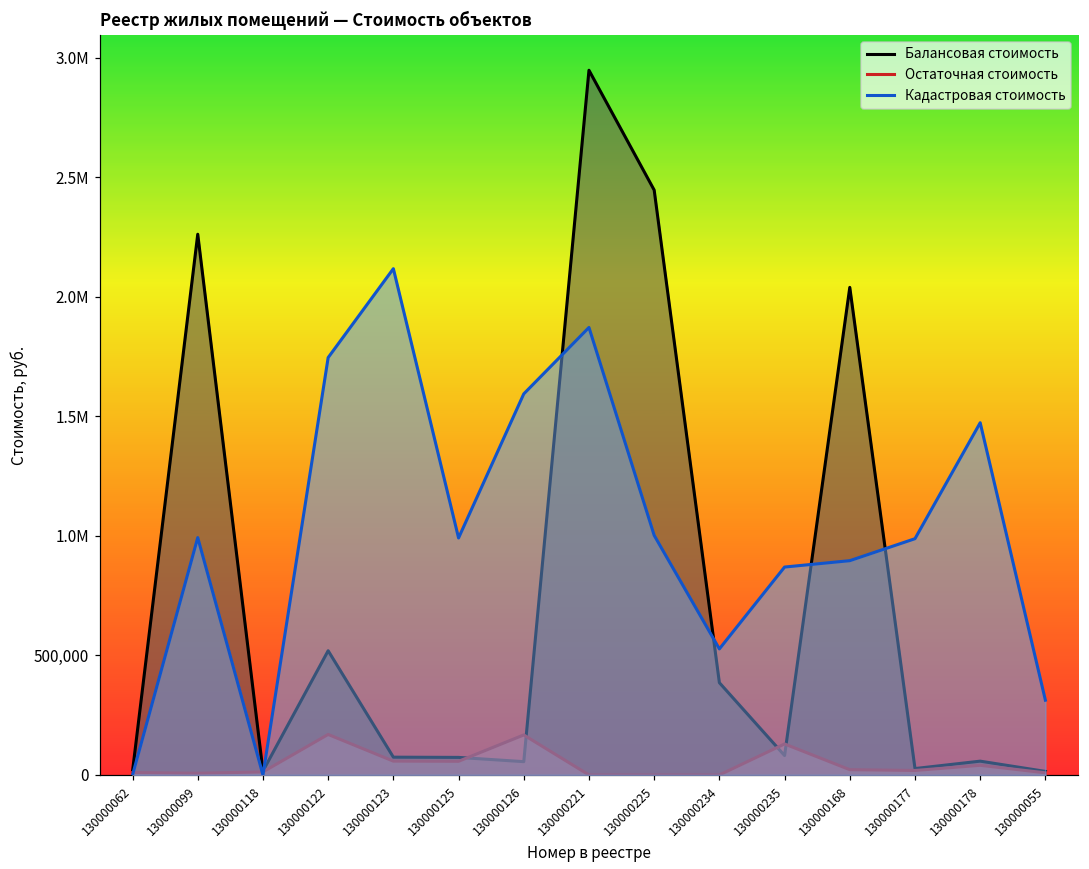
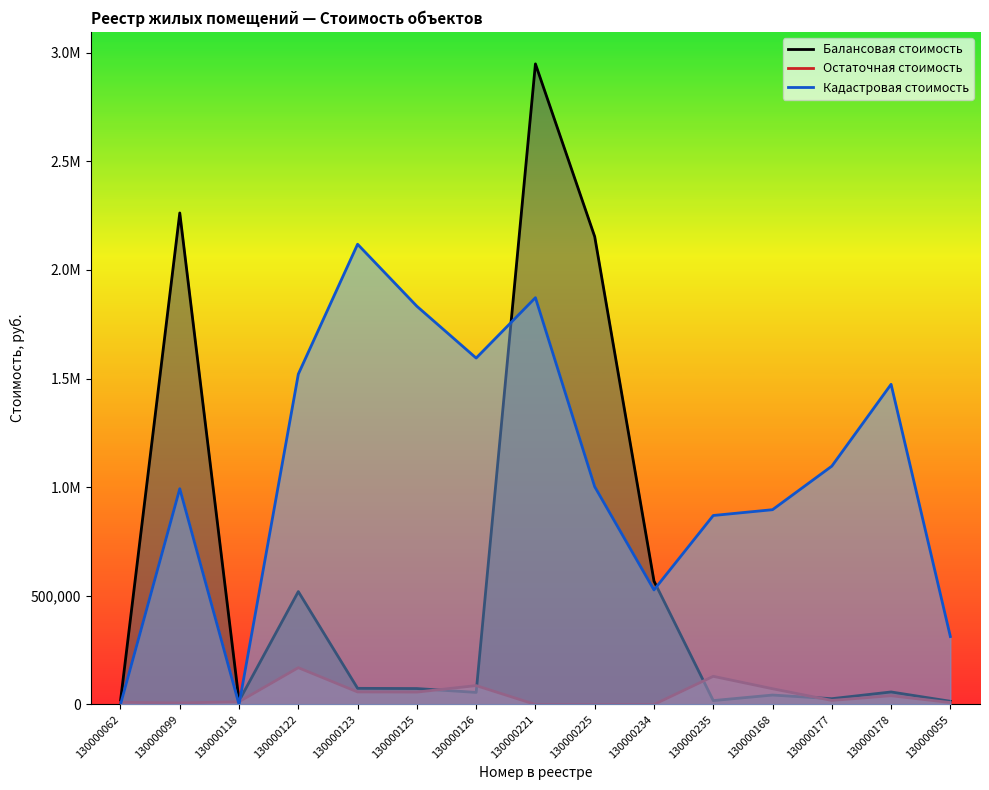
Кадастровая стоимость, 130000122: 1,750,000 -> 1,520,000
Кадастровая стоимость, 130000125: 990,000 -> 1,830,000
Остаточная стоимость, 130000126: 170,000 -> 90,000
Балансовая стоимость, 130000225: 2,450,000 -> 2,150,000
Балансовая стоимость, 130000234: 390,000 -> 570,000
Балансовая стоимость, 130000235: 80,000 -> 20,000
Балансовая стоимость, 130000168: 2,040,000 -> 40,000
Остаточная стоимость, 130000168: 20,000 -> 70,000
Кадастровая стоимость, 130000177: 990,000 -> 1,100,000
